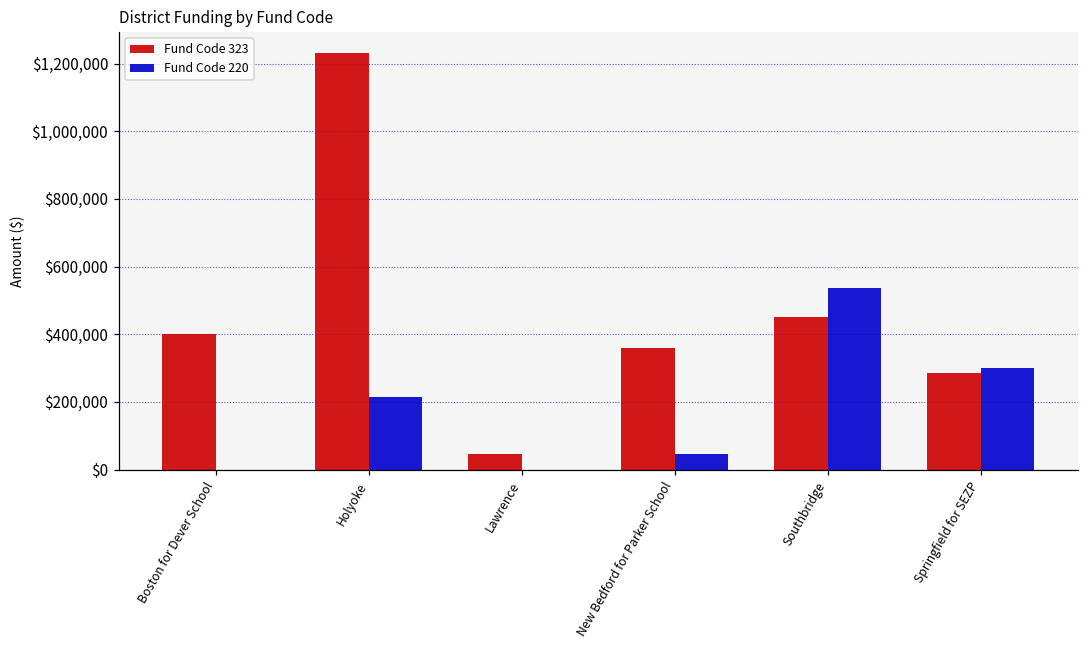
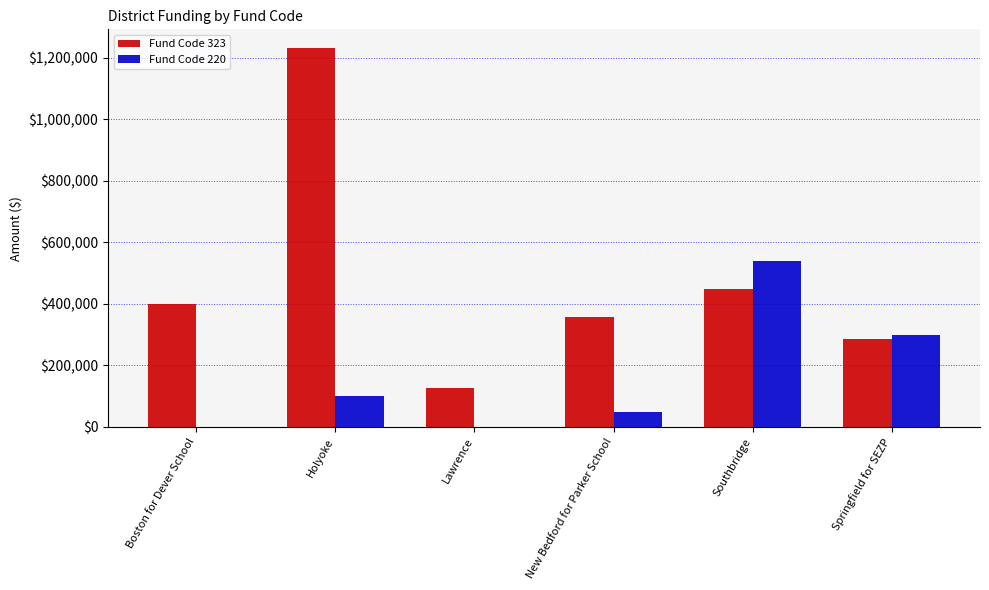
Fund Code 220, Holyoke: $210,000 -> $100,000
Fund Code 323, Lawrence: $50,000 -> $130,000
